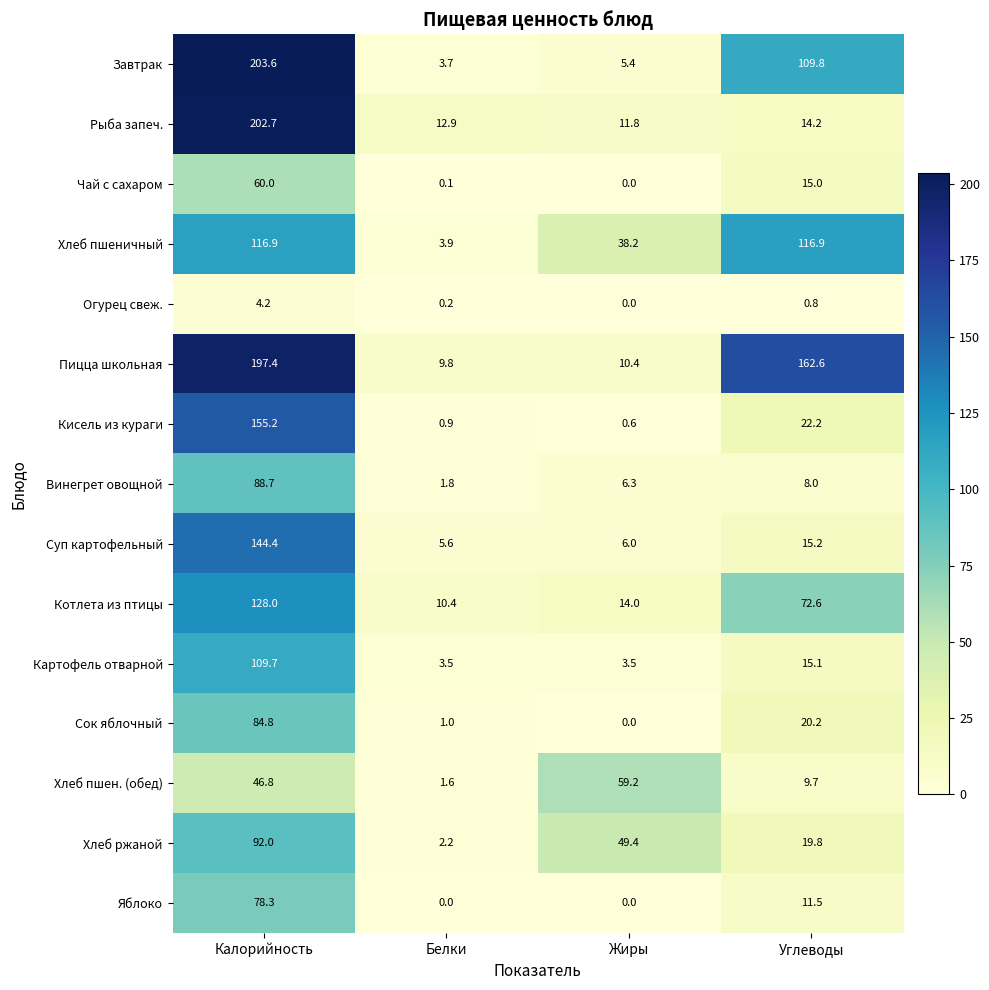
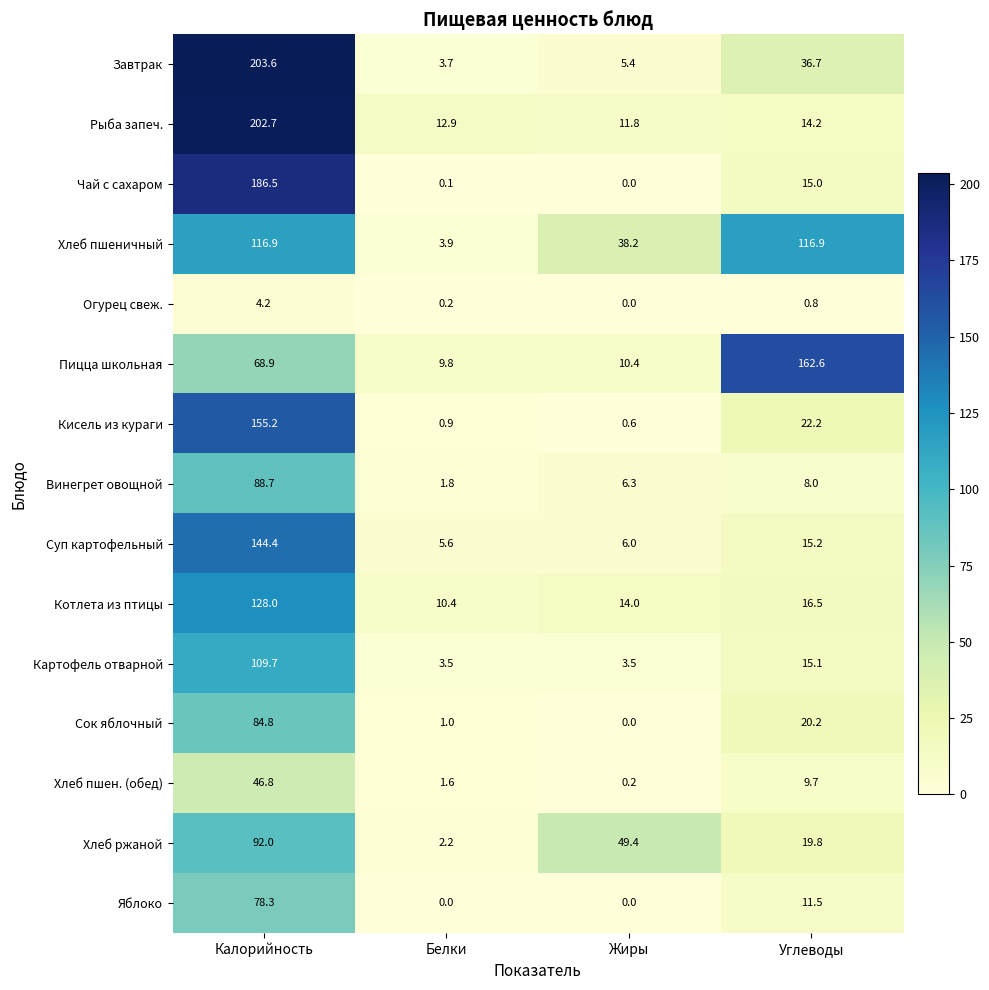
Завтрак, Углеводы: 109.8 -> 36.7
Чай с сахаром, Калорийность: 60.0 -> 186.5
Пицца школьная, Калорийность: 197.4 -> 68.9
Котлета из птицы, Углеводы: 72.6 -> 16.5
Хлеб пшен. (обед), Жиры: 59.2 -> 0.2
